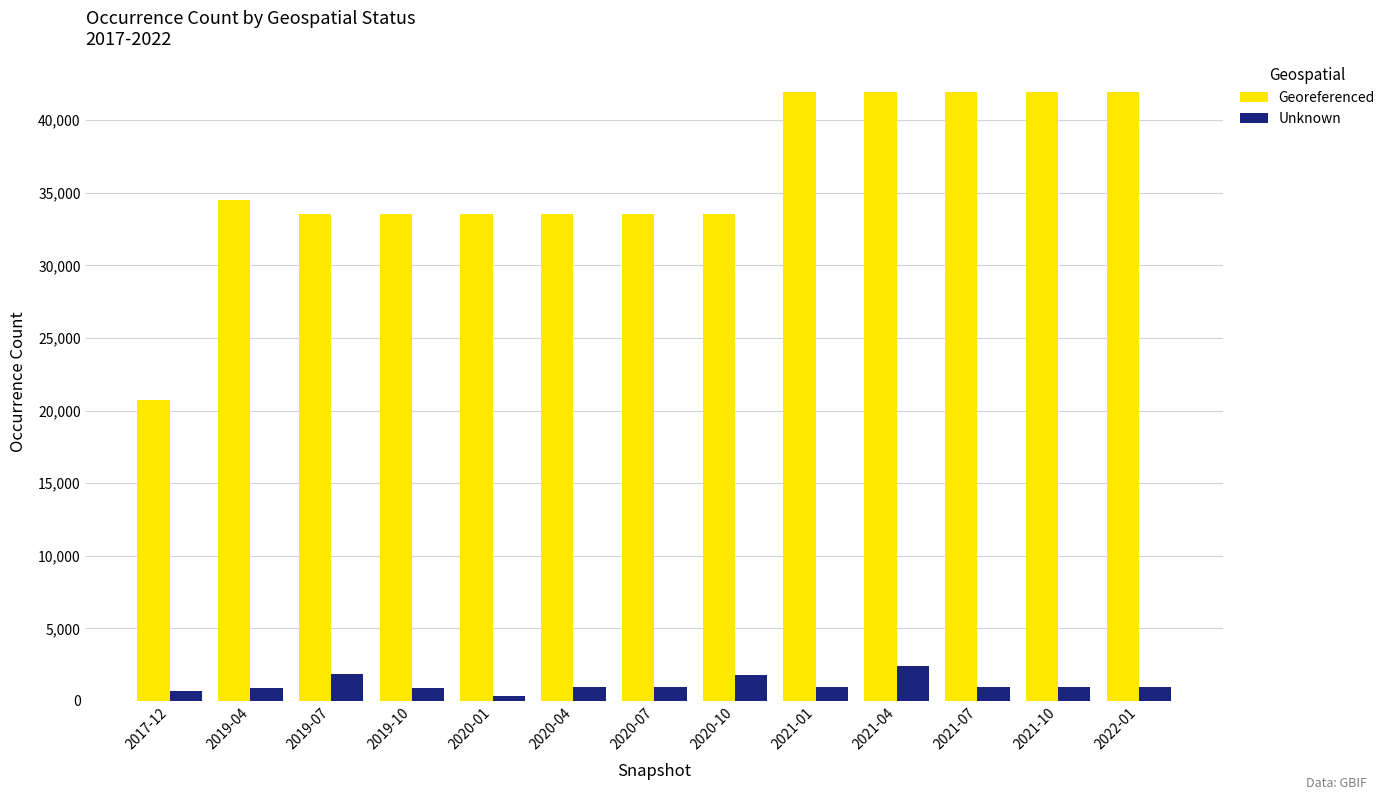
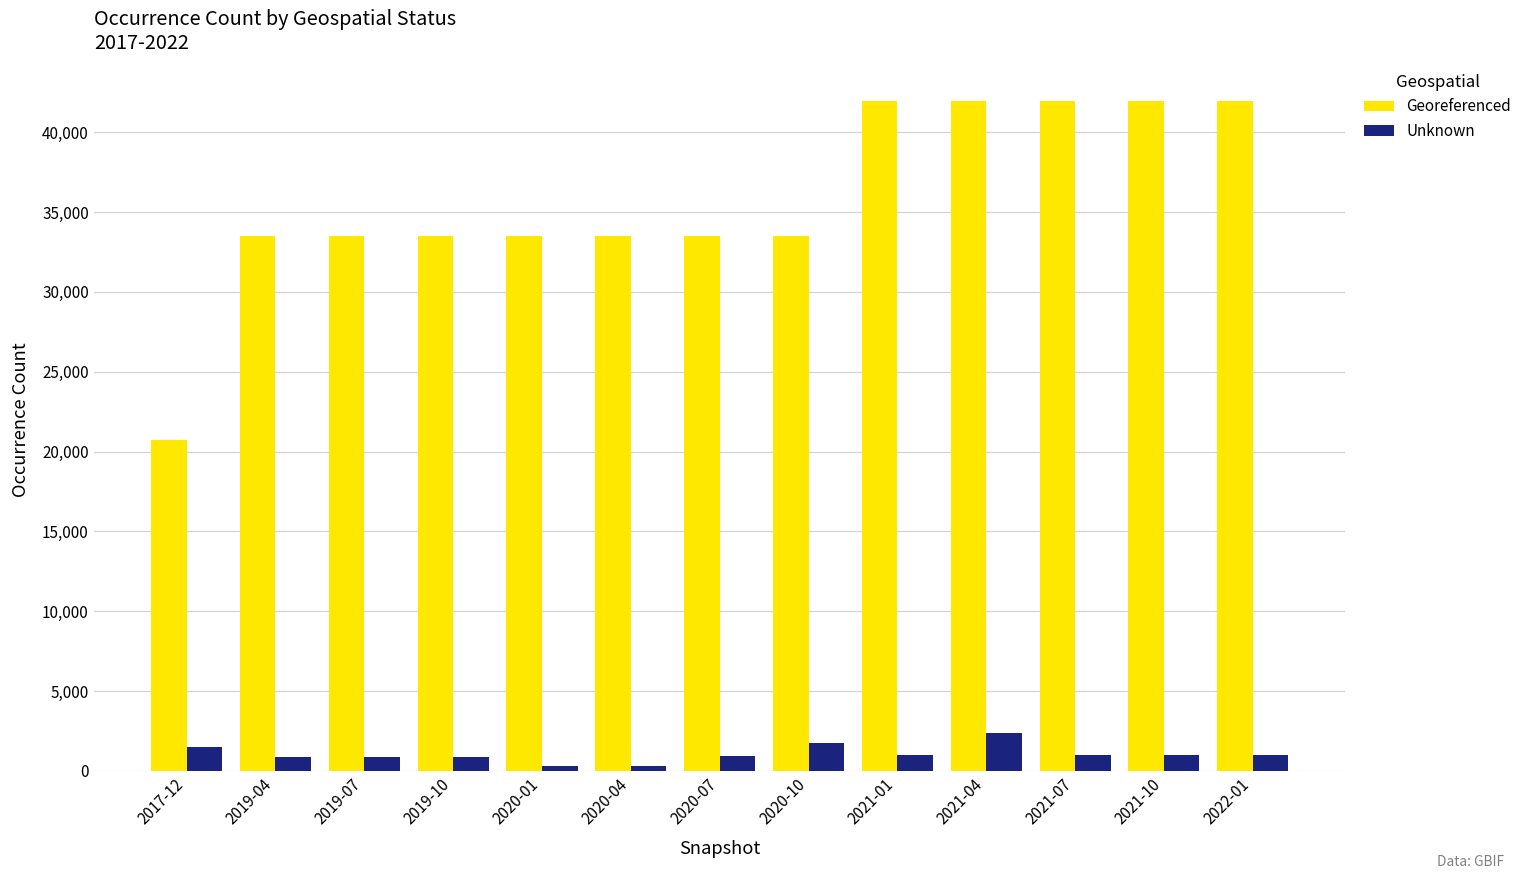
Unknown, 2017-12: 700 -> 1,500
Georeferenced, 2019-04: 34,500 -> 33,500
Unknown, 2019-07: 1,800 -> 900
Unknown, 2020-04: 900 -> 300
